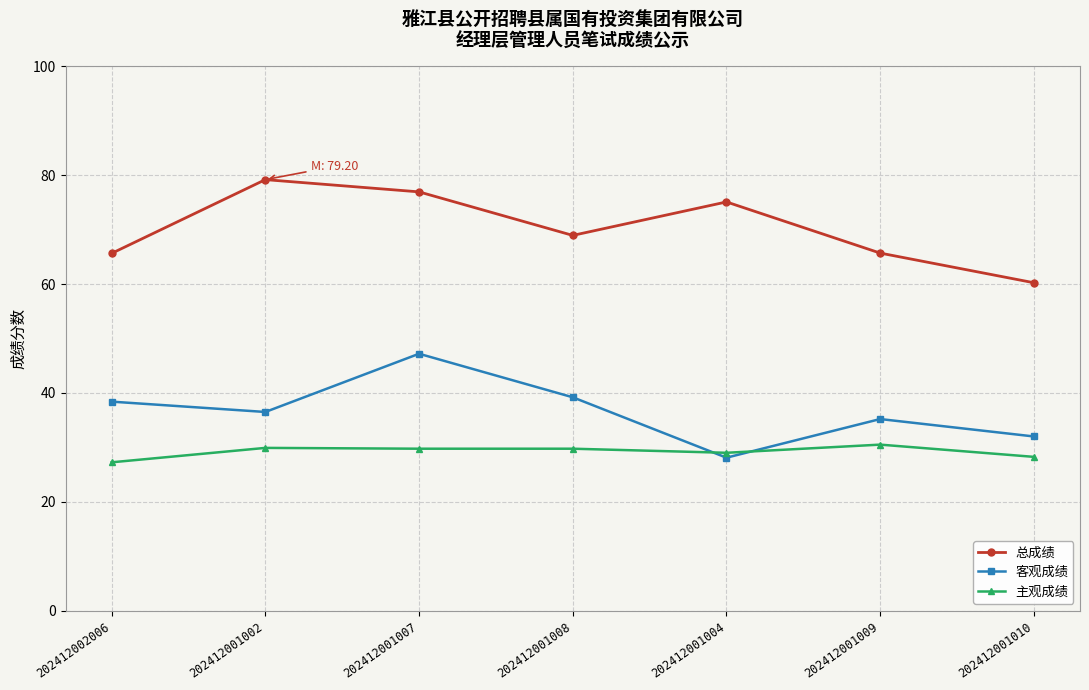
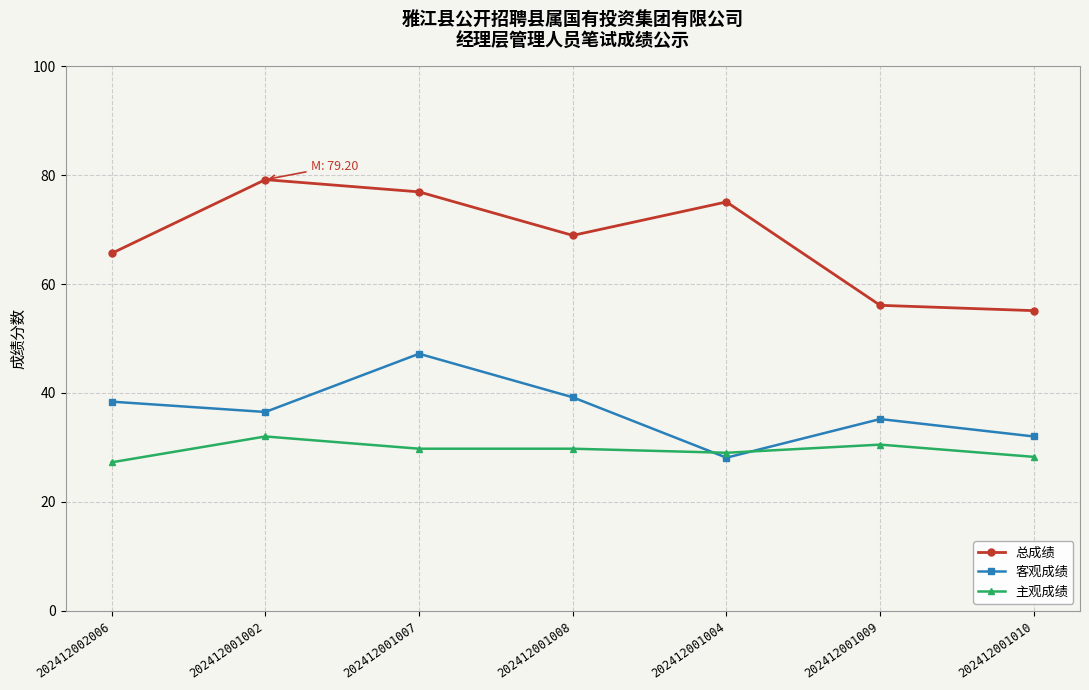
主观成绩, 202412001002: 30 -> 32
总成绩, 202412001009: 66 -> 56
总成绩, 202412001010: 60 -> 55
